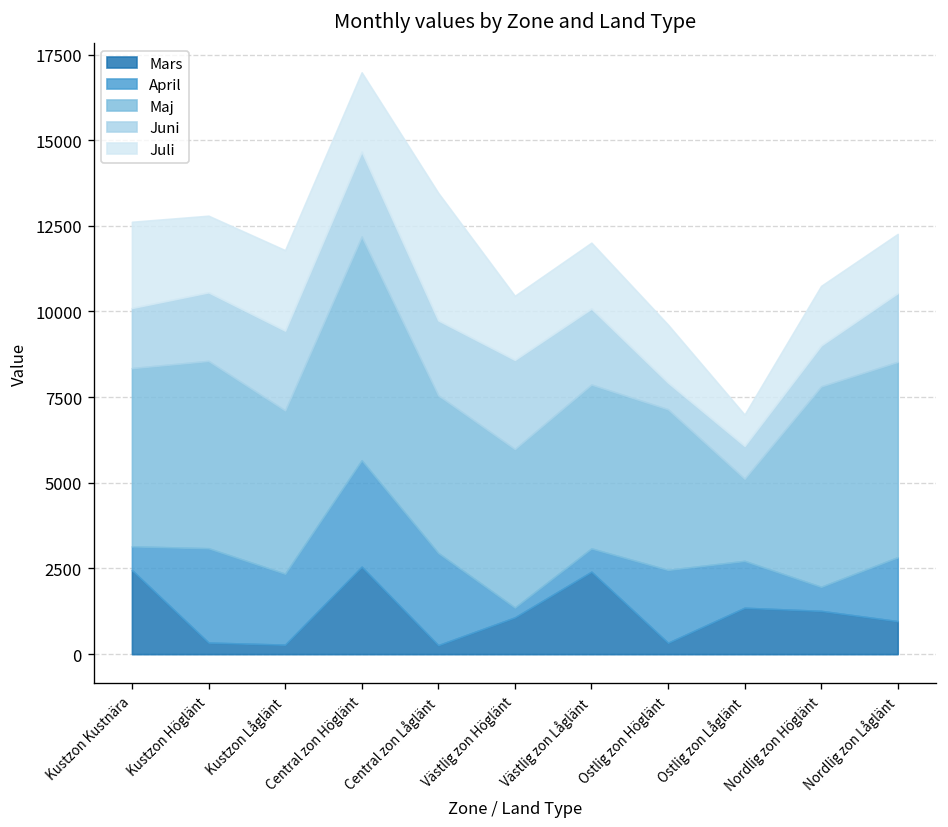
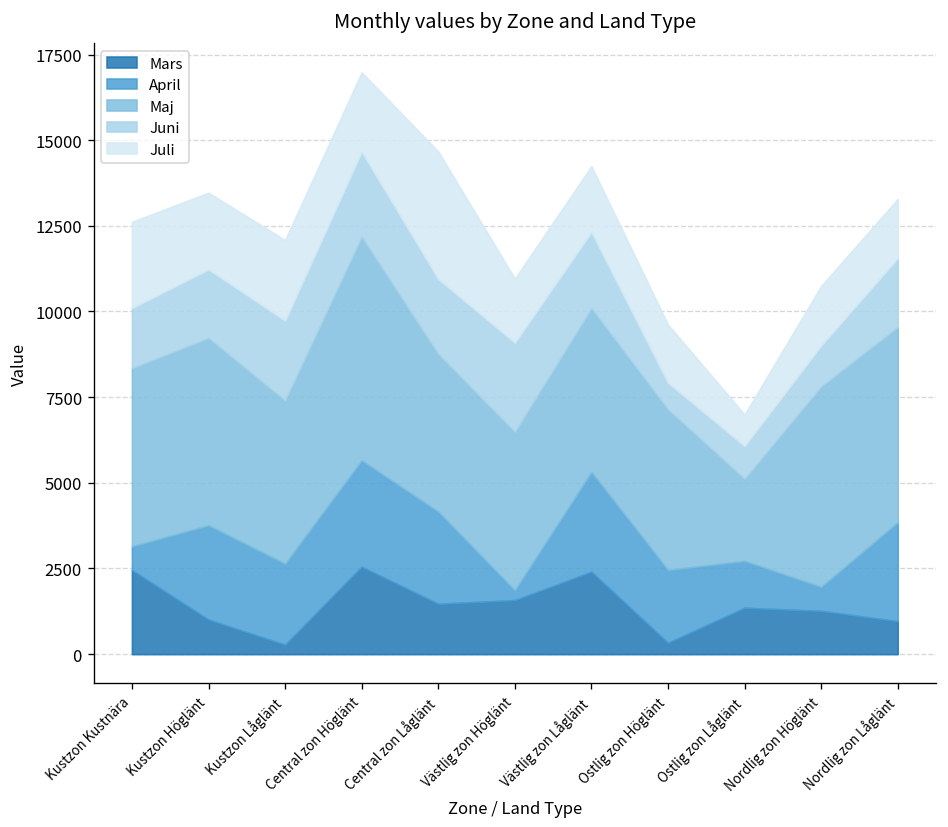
Mars, Kustzon Höglänt: 300 -> 1000
April, Kustzon Låglänt: 2100 -> 2400
Mars, Central zon Låglänt: 300 -> 1500
Mars, Västlig zon Höglänt: 1100 -> 1600
April, Västlig zon Låglänt: 700 -> 2900
April, Nordlig zon Låglänt: 1900 -> 2900
